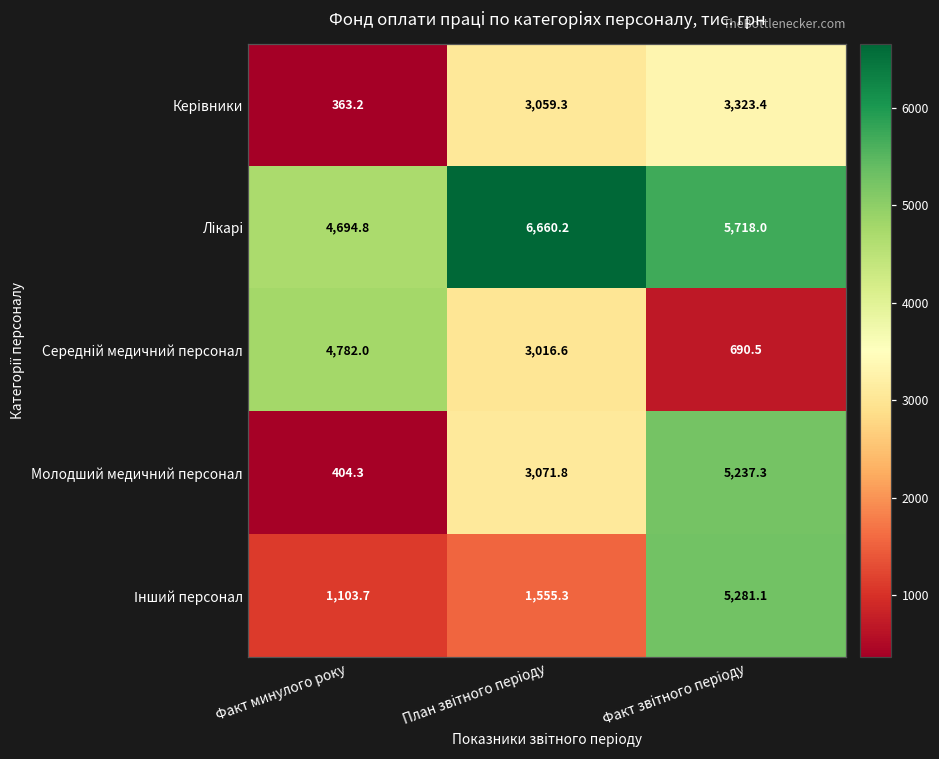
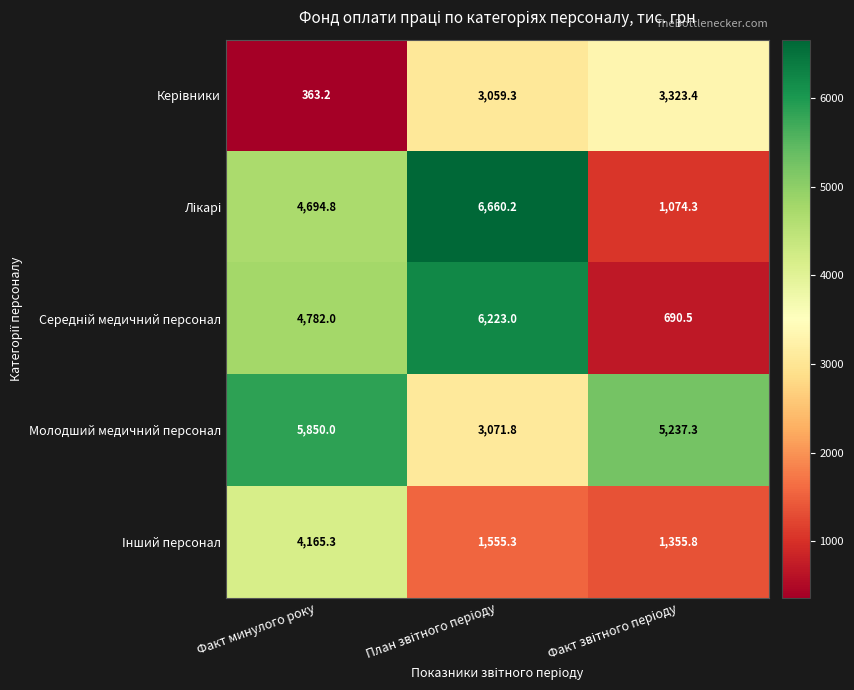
Лікарі, Факт звітного періоду: 5,718.0 -> 1,074.3
Середній медичний персонал, План звітного періоду: 3,016.6 -> 6,223.0
Молодший медичний персонал, Факт минулого року: 404.3 -> 5,850.0
Інший персонал, Факт минулого року: 1,103.7 -> 4,165.3
Інший персонал, Факт звітного періоду: 5,281.1 -> 1,355.8
